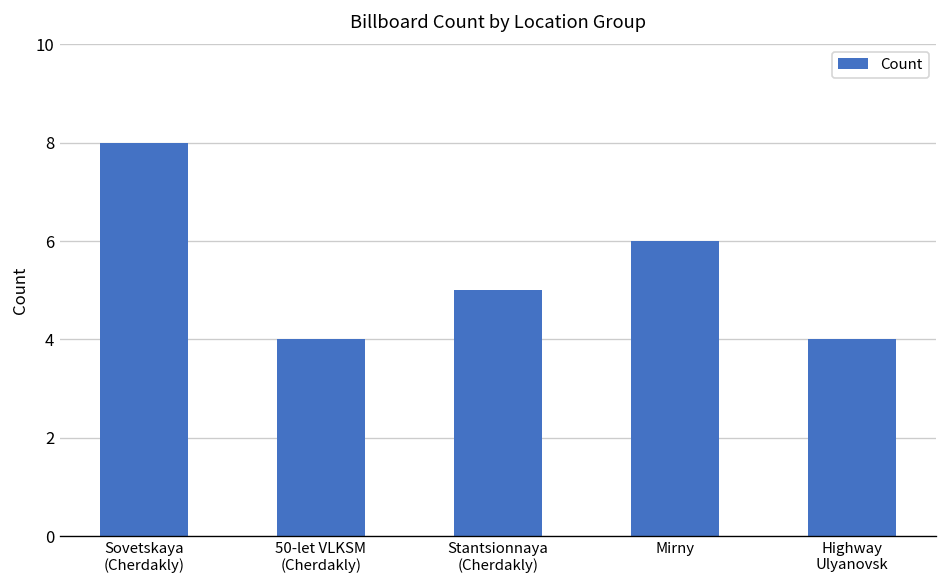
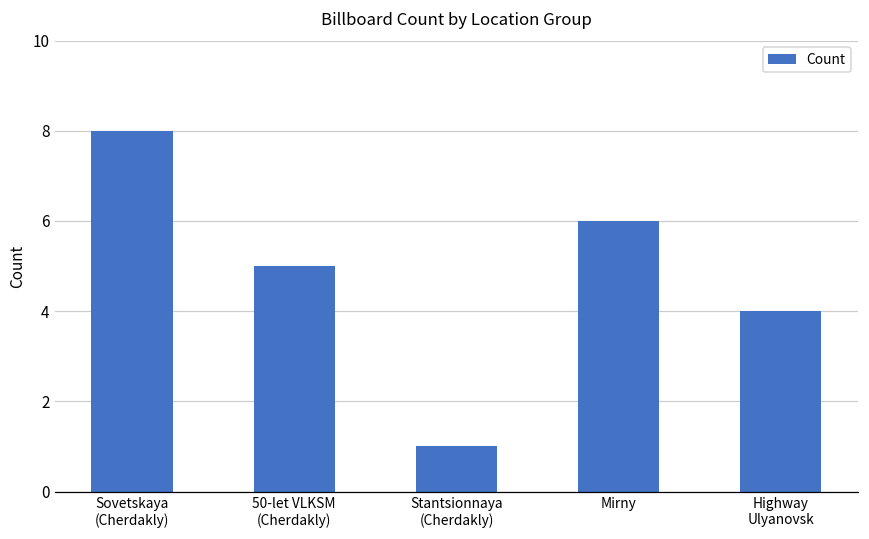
50-let VLKSM (Cherdakly): 4 -> 5
Stantsionnaya (Cherdakly): 5 -> 1
